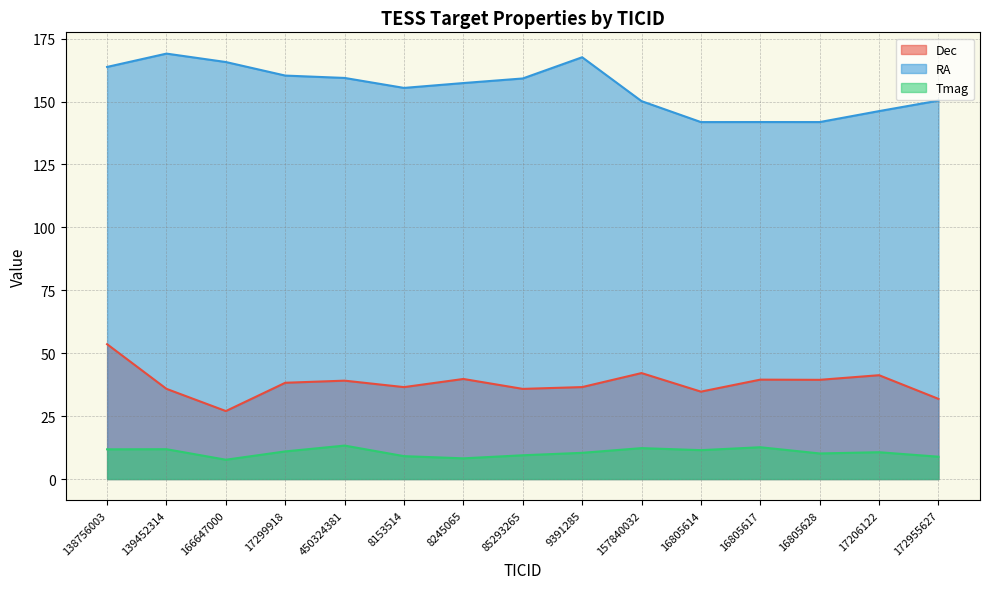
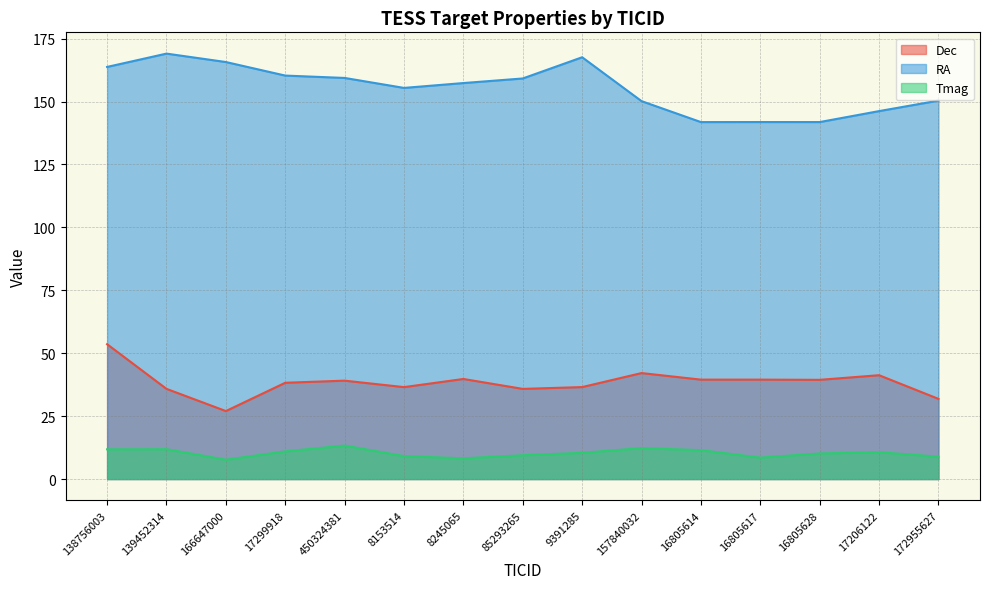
Dec, 16805614: 35 -> 40
Tmag, 16805617: 13 -> 9
